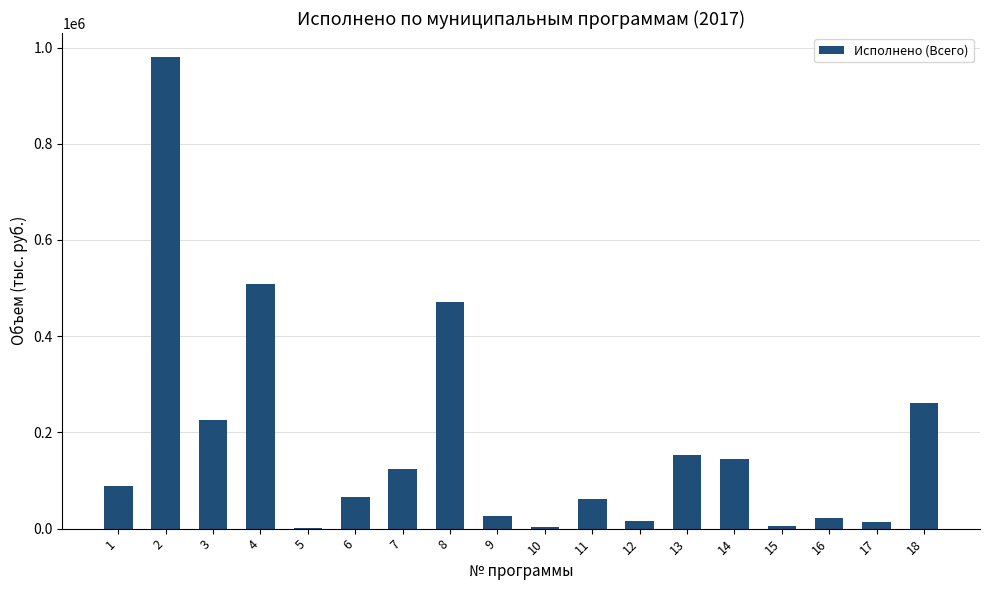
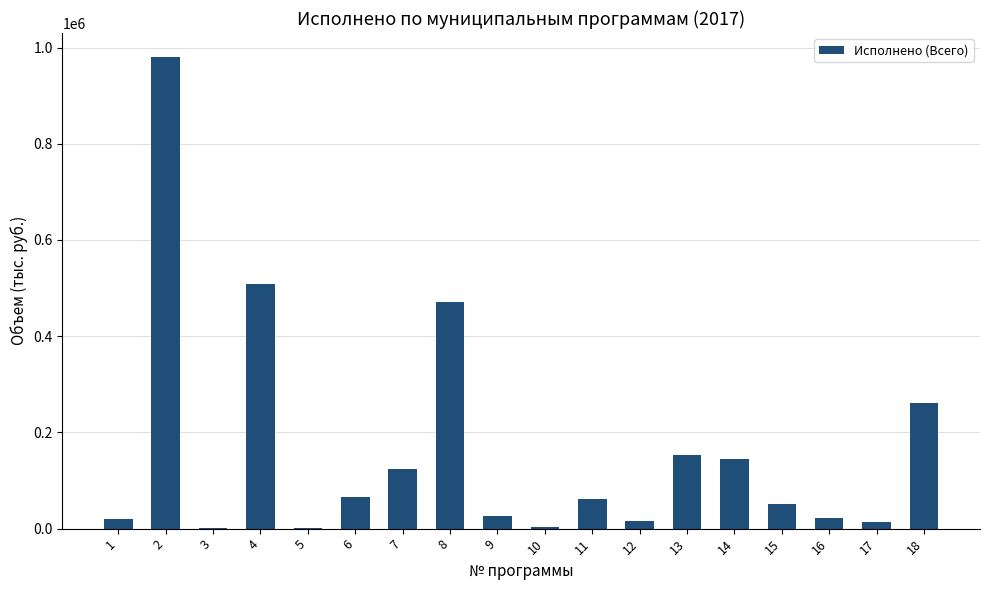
1: 90000 -> 20000
3: 230000 -> 0
15: 10000 -> 50000
